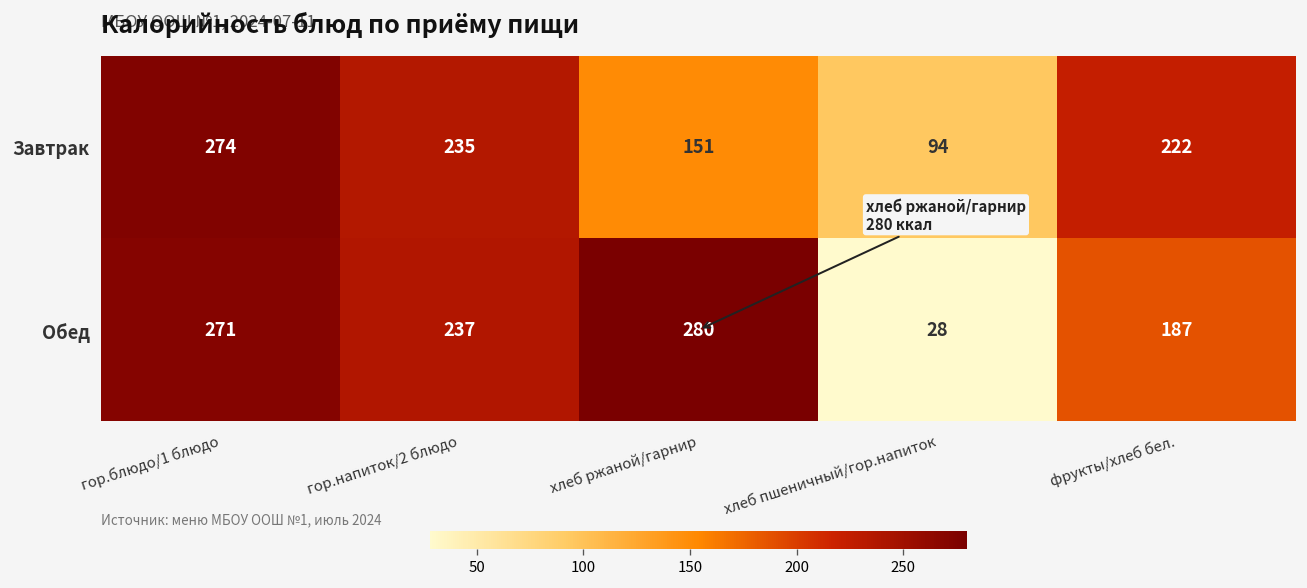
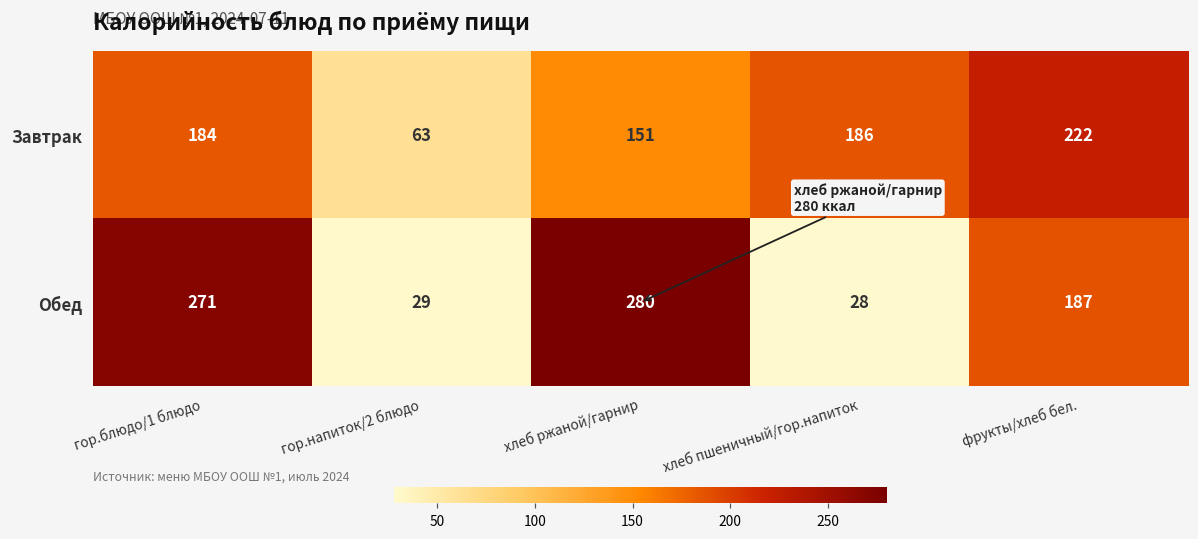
Завтрак, гор.блюдо/1 блюдо: 274 -> 184
Завтрак, гор.напиток/2 блюдо: 235 -> 63
Завтрак, хлеб пшеничный/гор.напиток: 94 -> 186
Обед, гор.напиток/2 блюдо: 237 -> 29
